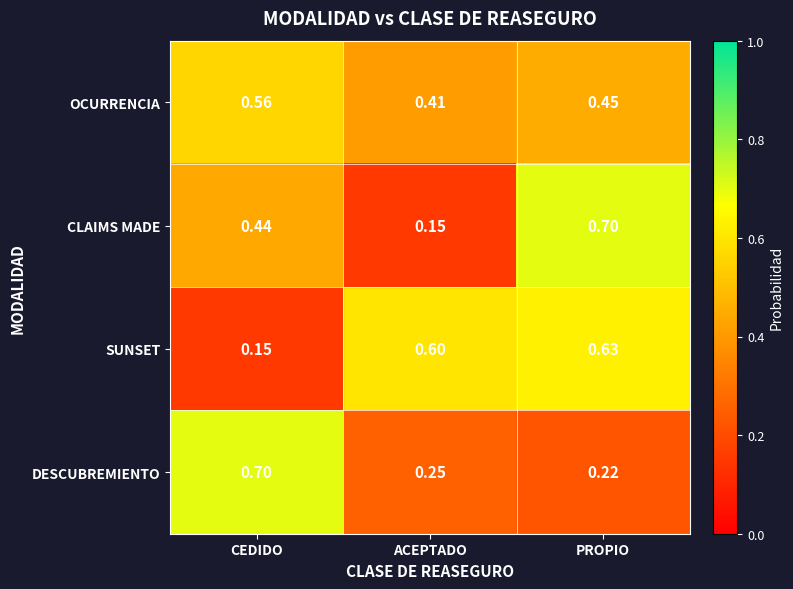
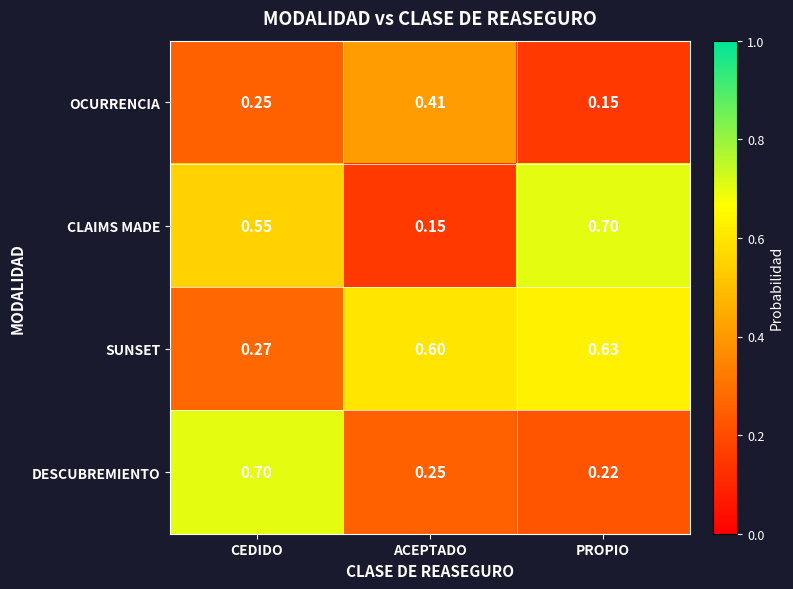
OCURRENCIA, CEDIDO: 0.56 -> 0.25
OCURRENCIA, PROPIO: 0.45 -> 0.15
CLAIMS MADE, CEDIDO: 0.44 -> 0.55
SUNSET, CEDIDO: 0.15 -> 0.27
